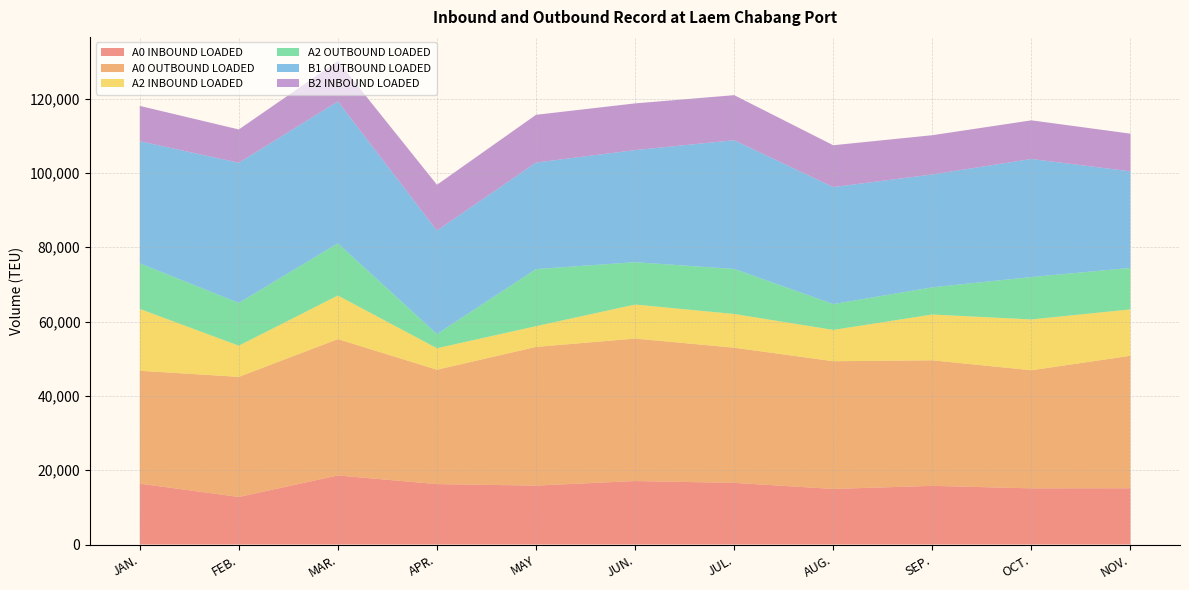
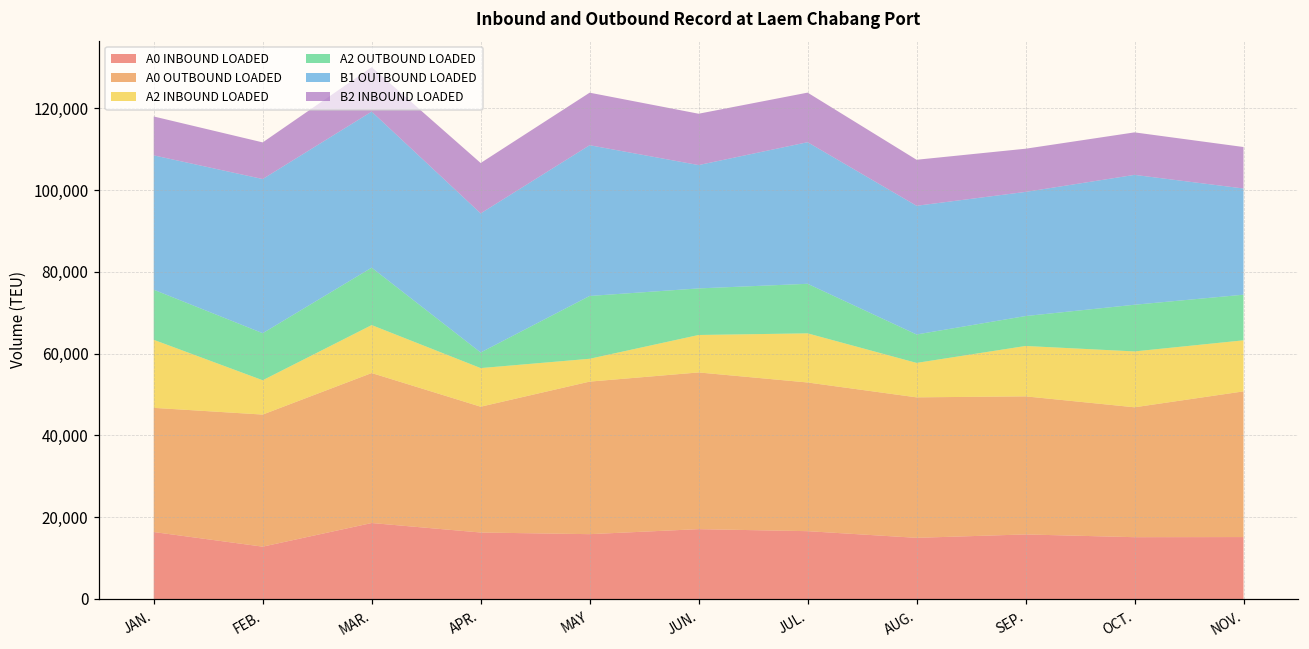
A2 INBOUND LOADED, APR.: 6,000 -> 9,000
B1 OUTBOUND LOADED, APR.: 28,000 -> 34,000
B1 OUTBOUND LOADED, MAY: 29,000 -> 37,000
A2 INBOUND LOADED, JUL.: 9,000 -> 12,000
